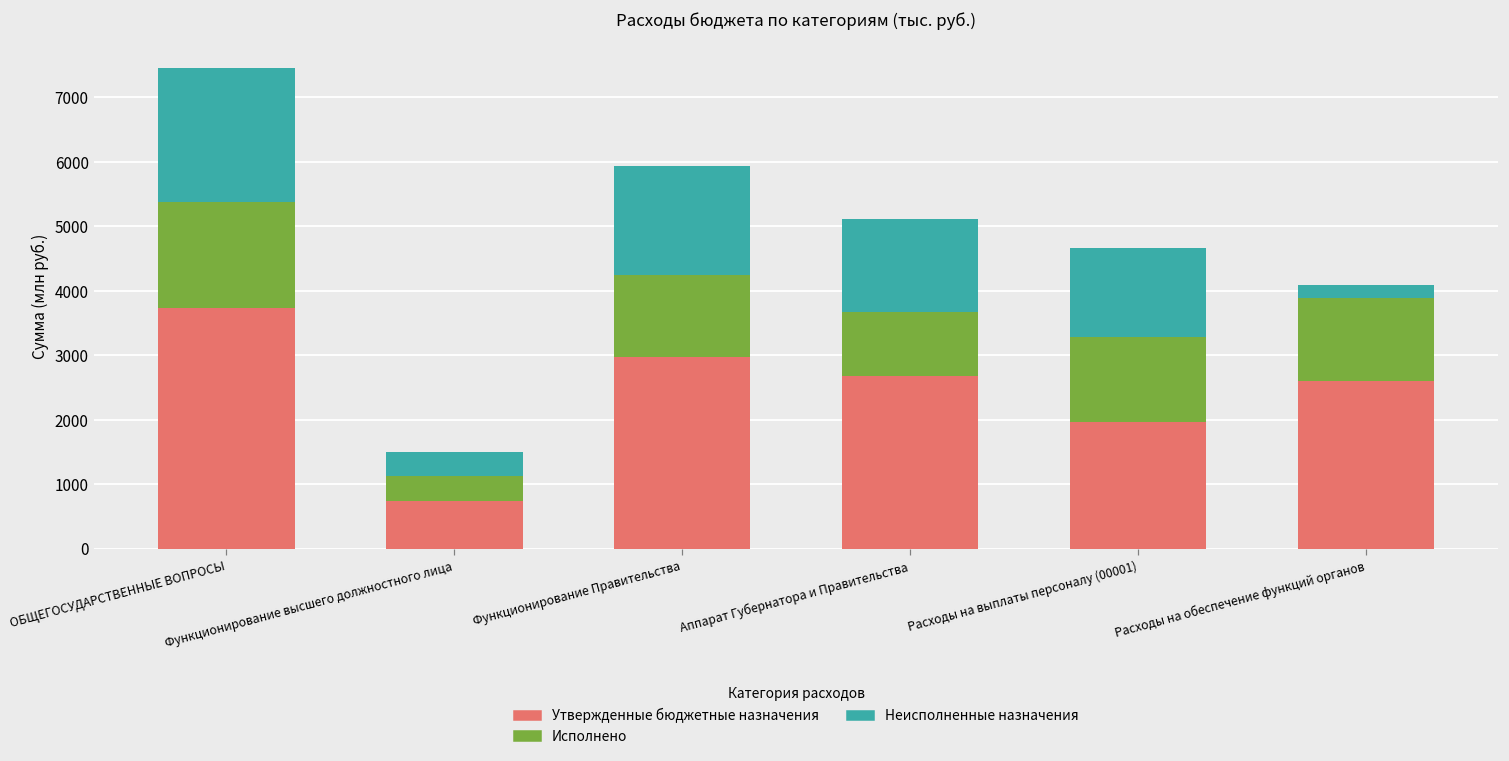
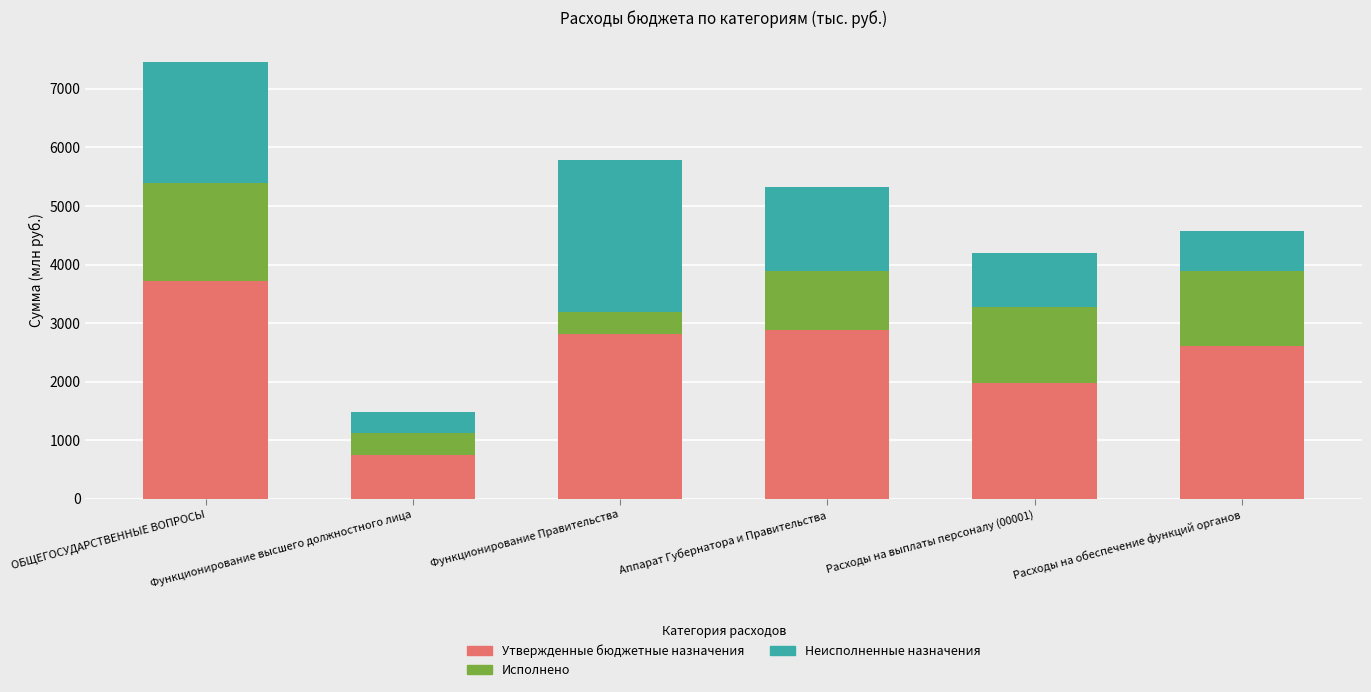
Утвержденные бюджетные назначения, Функционирование Правительства: 3000 -> 2800
Исполнено, Функционирование Правительства: 1300 -> 400
Неисполненные назначения, Функционирование Правительства: 1700 -> 2600
Утвержденные бюджетные назначения, Аппарат Губернатора и Правительства: 2700 -> 2900
Неисполненные назначения, Расходы на выплаты персоналу (00001): 1400 -> 900
Неисполненные назначения, Расходы на обеспечение функций органов: 200 -> 700
